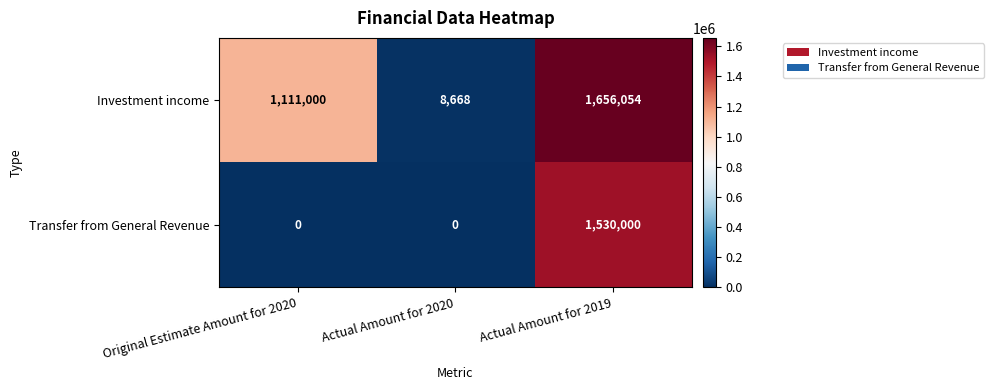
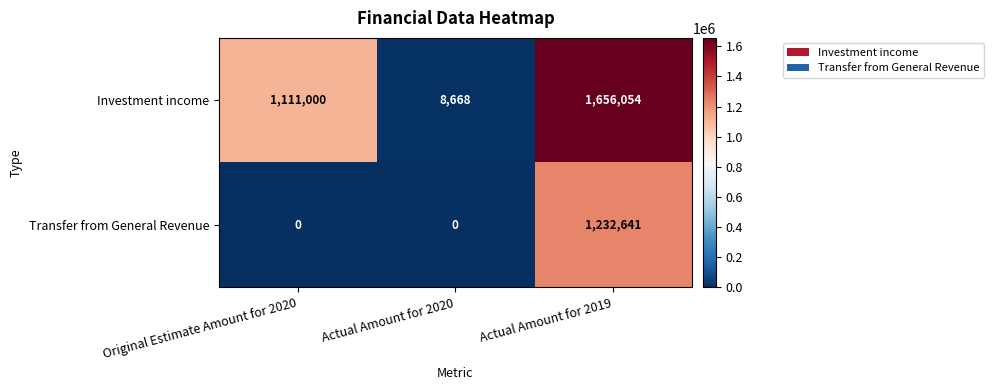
Transfer from General Revenue, Actual Amount for 2019: 1,530,000 -> 1,232,641
